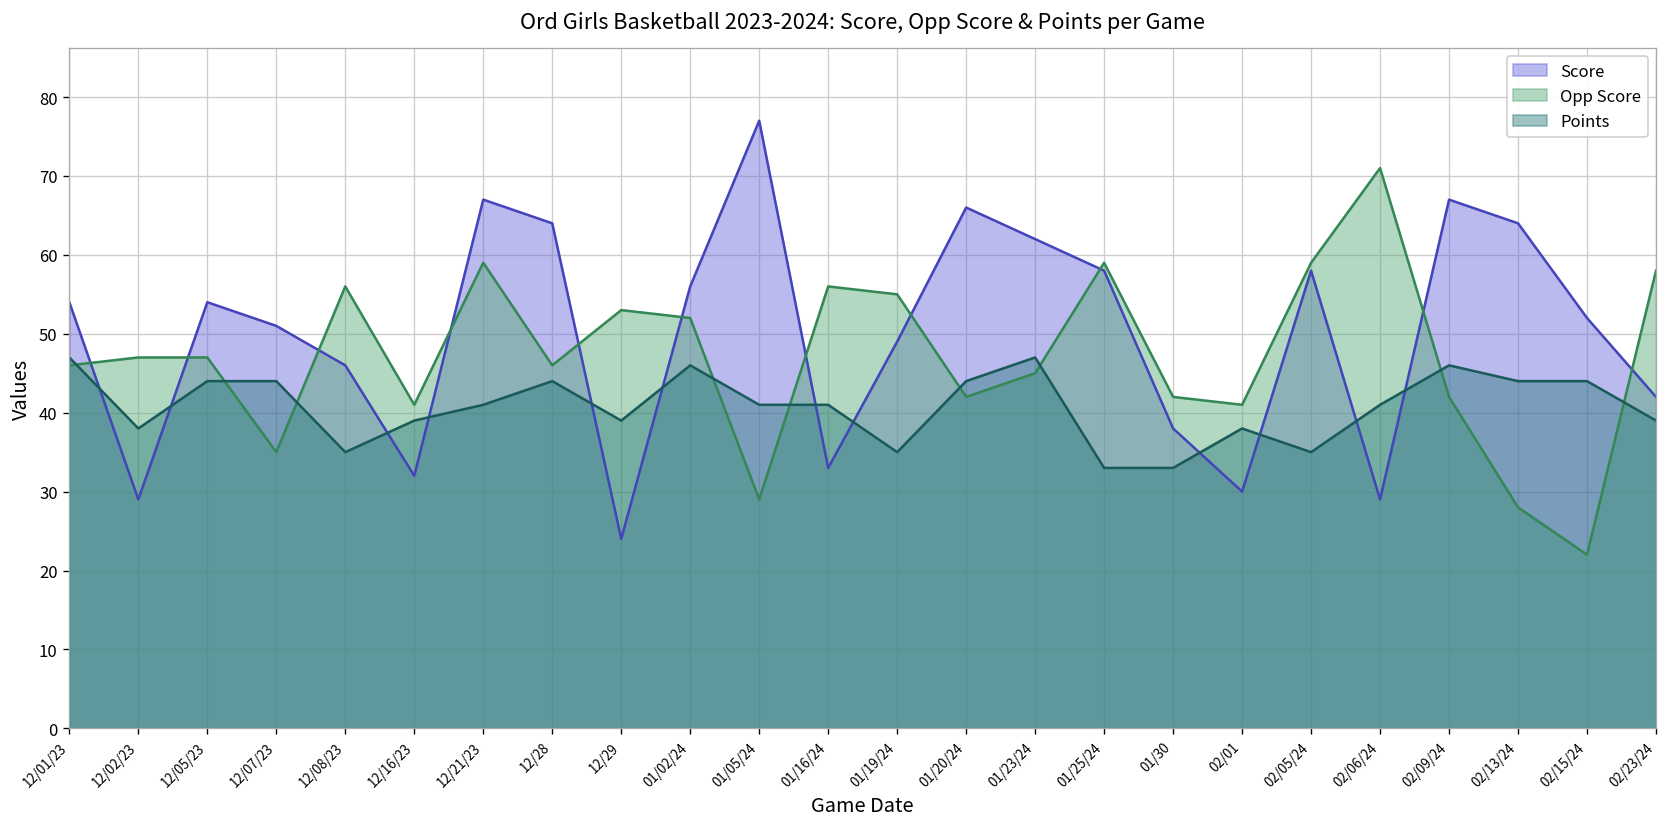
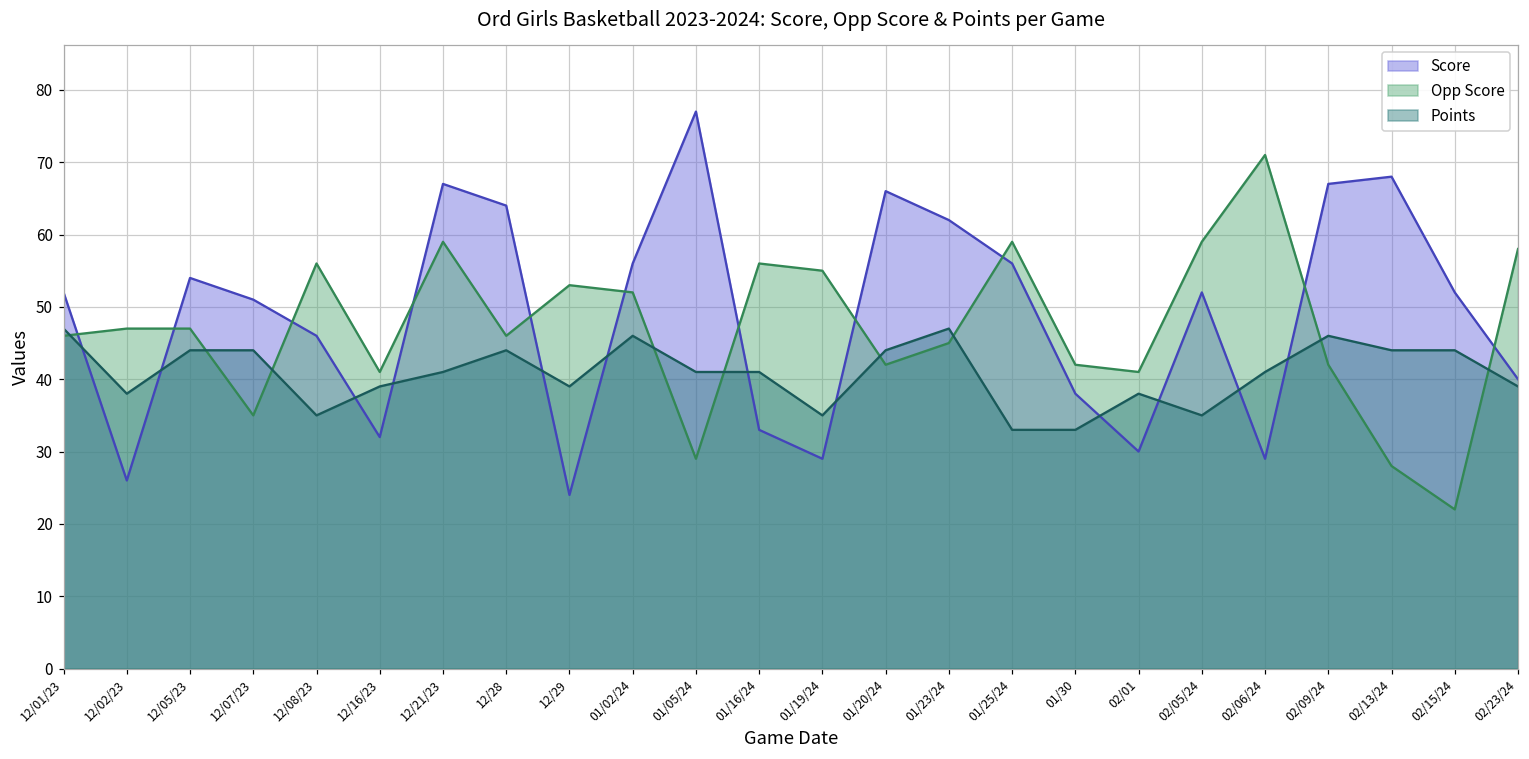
Score, 12/01/23: 54 -> 52
Score, 12/02/23: 29 -> 26
Score, 01/19/24: 49 -> 29
Score, 01/25/24: 58 -> 56
Score, 02/05/24: 58 -> 52
Score, 02/13/24: 64 -> 68
Score, 02/23/24: 42 -> 40
